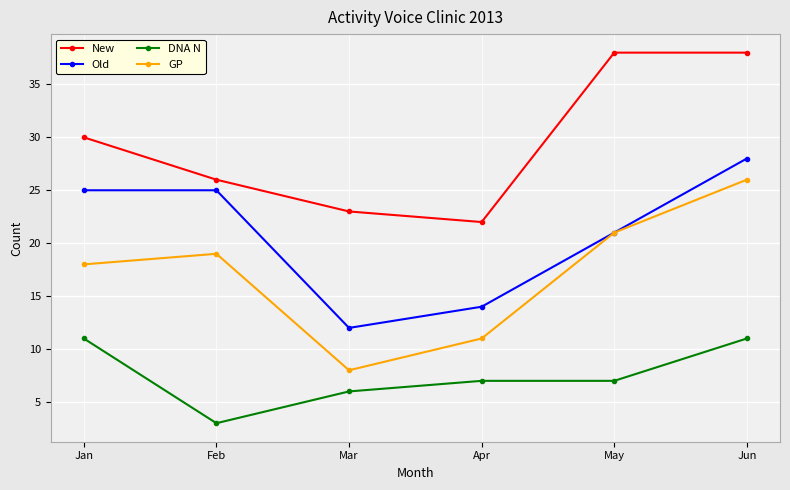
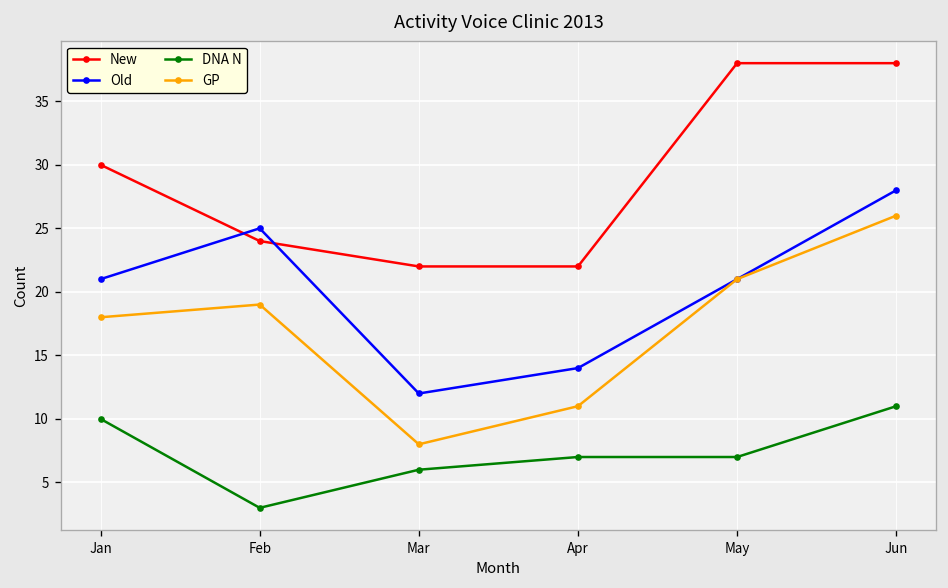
Old, Jan: 25 -> 21
DNA N, Jan: 11 -> 10
New, Feb: 26 -> 24
New, Mar: 23 -> 22
